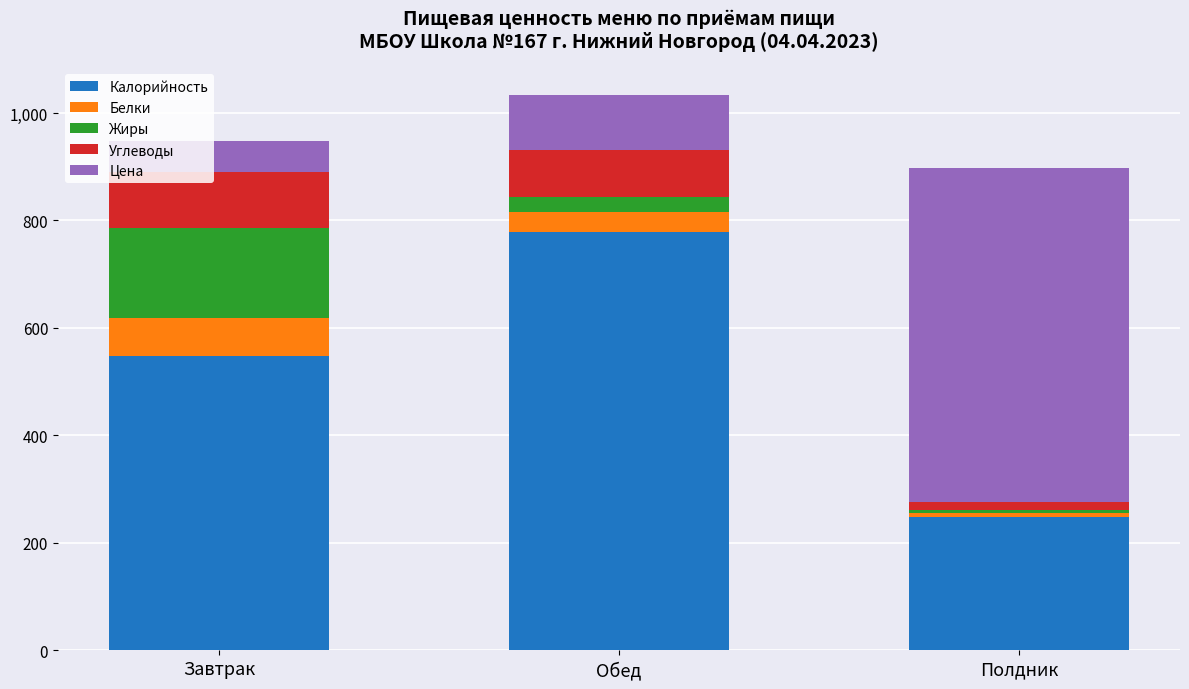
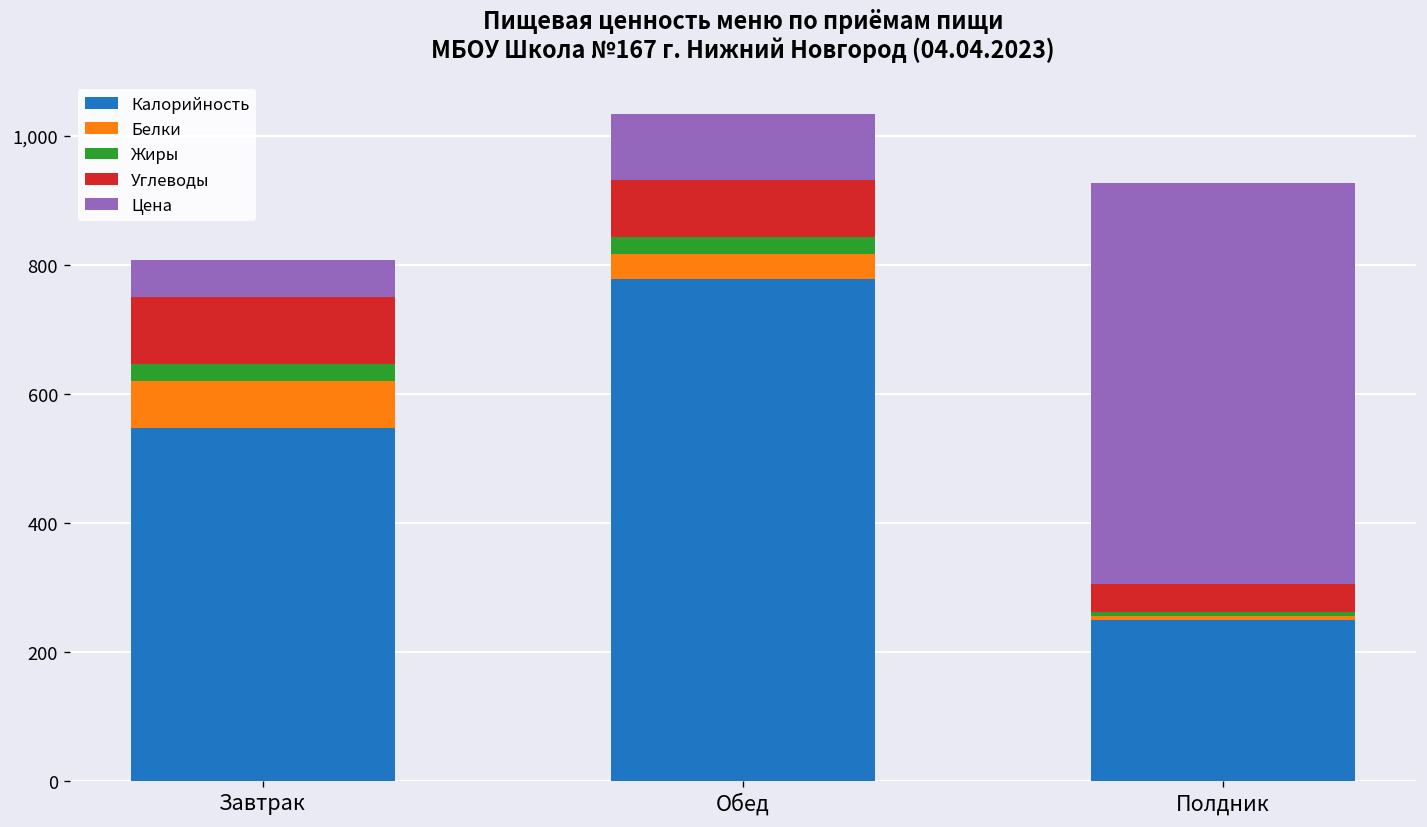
Жиры, Завтрак: 170 -> 30
Углеводы, Полдник: 10 -> 40
